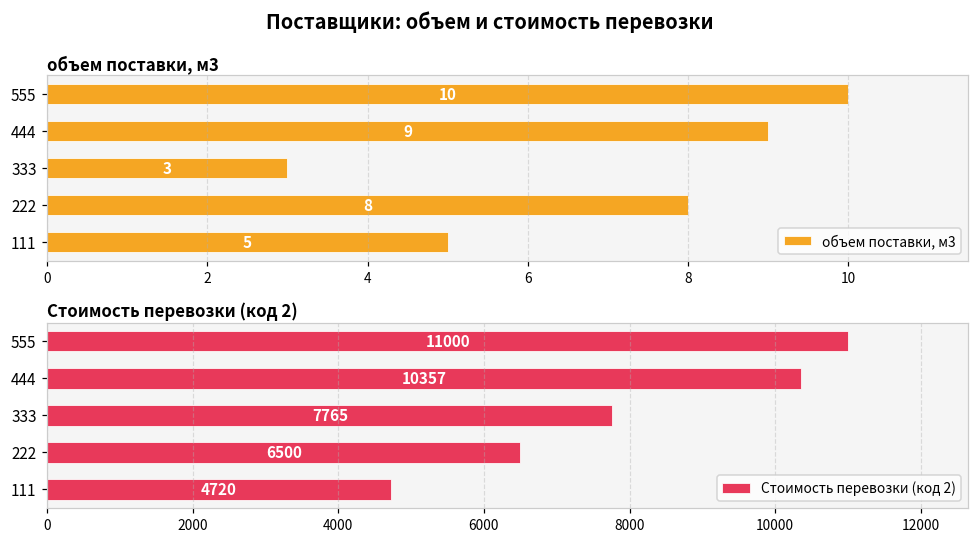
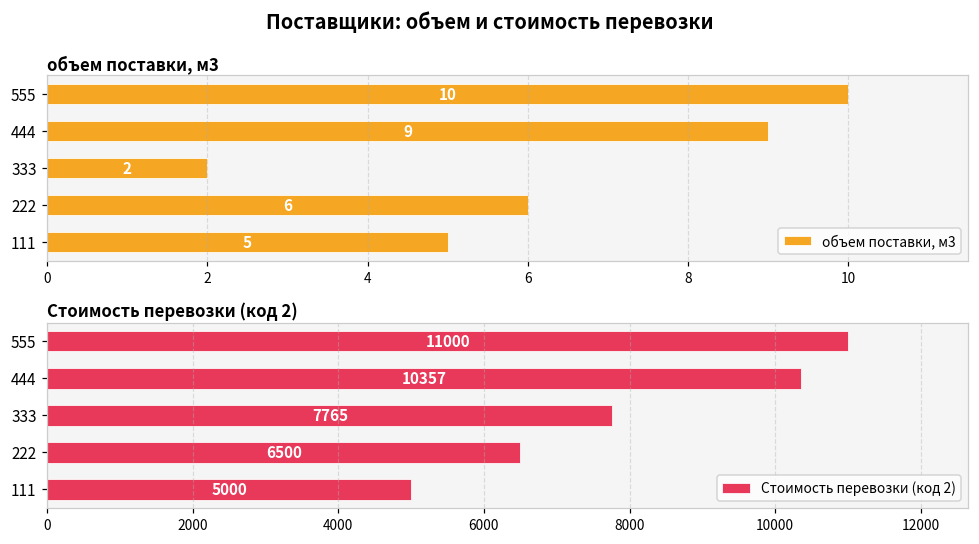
объем поставки, м3, 333: 3 -> 2
объем поставки, м3, 222: 8 -> 6
Стоимость перевозки (код 2), 111: 4720 -> 5000
